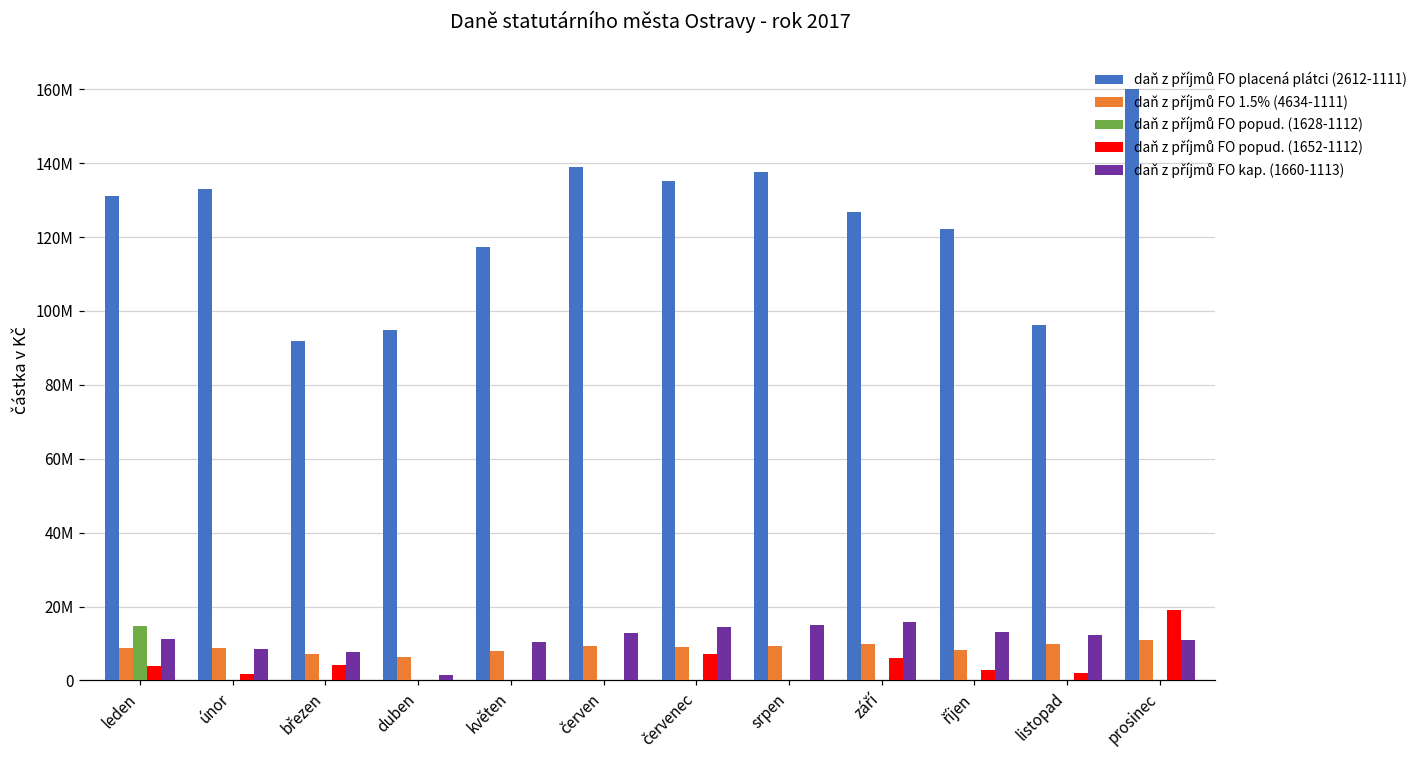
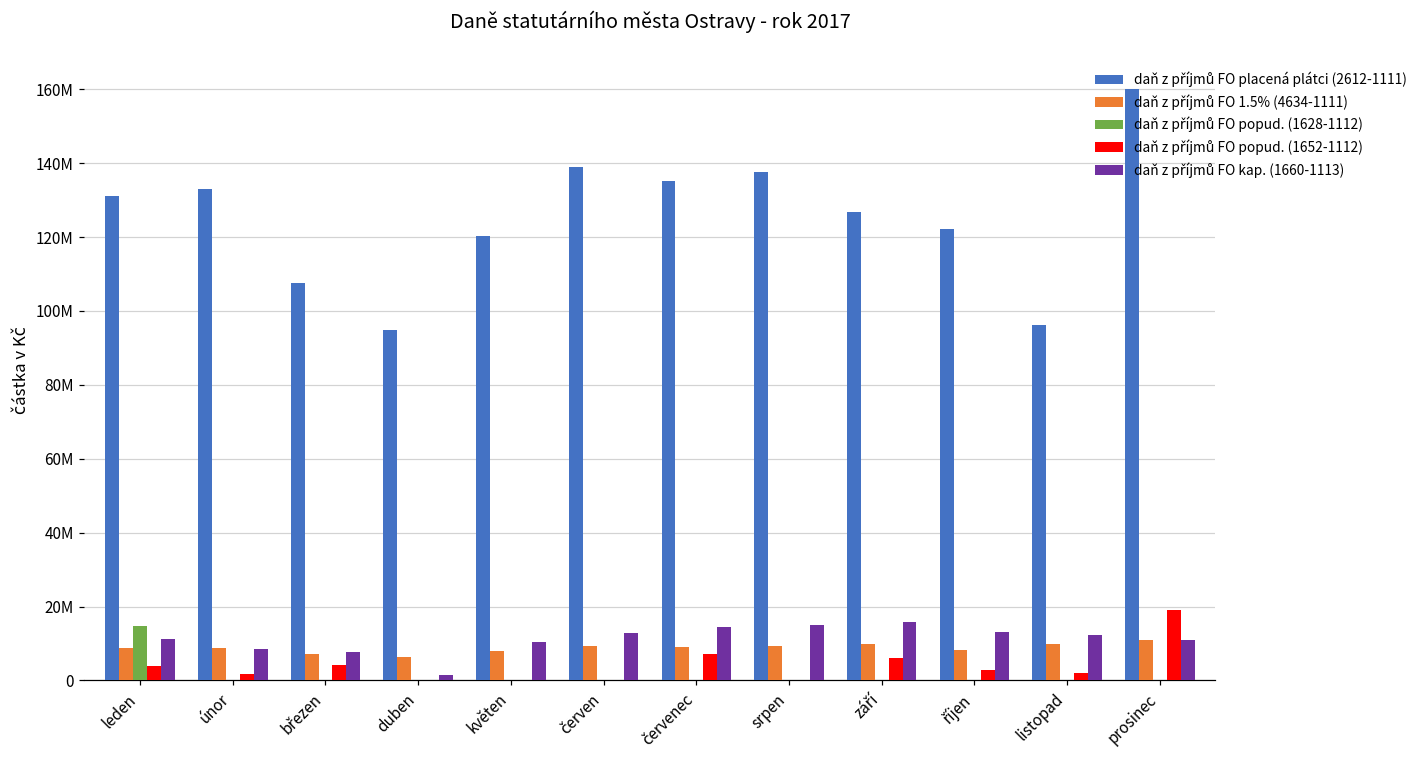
daň z příjmů FO placená plátci (2612-1111), březen: 92000000 -> 108000000
daň z příjmů FO placená plátci (2612-1111), květen: 117000000 -> 120000000
